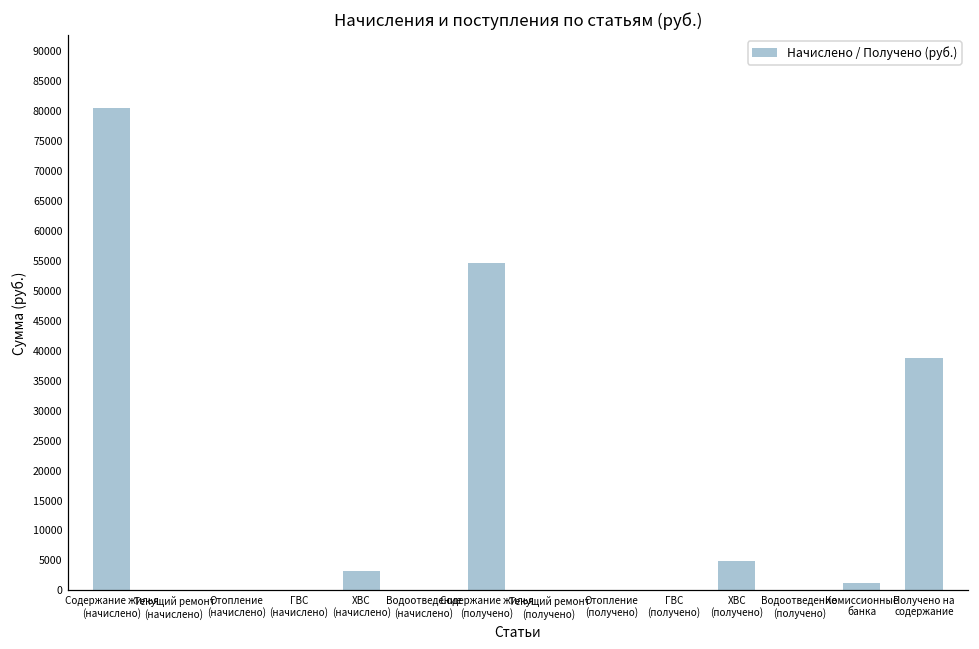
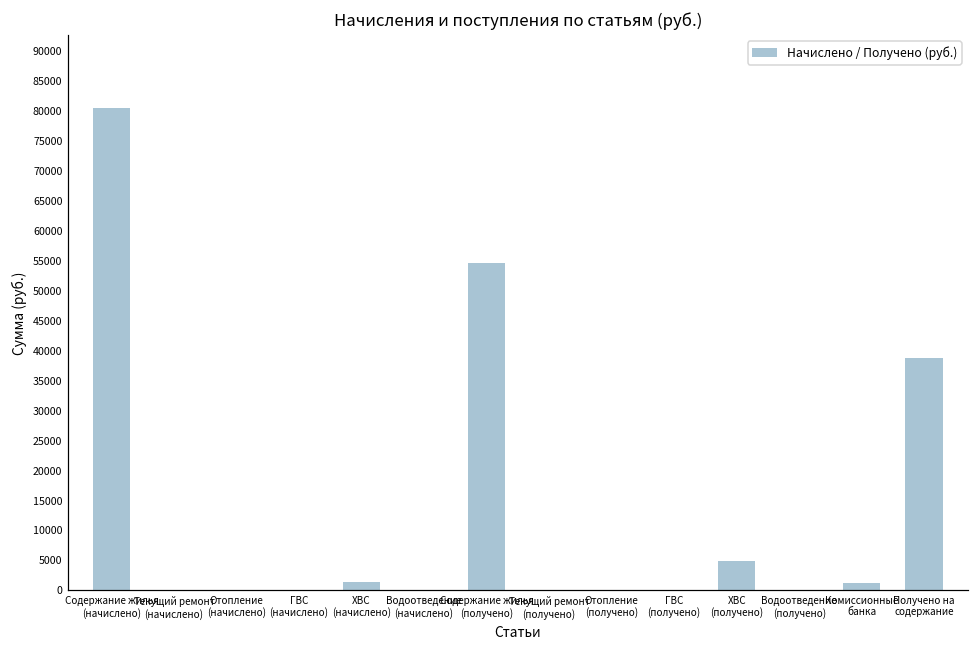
ХВС (начислено): 3000 -> 1000
